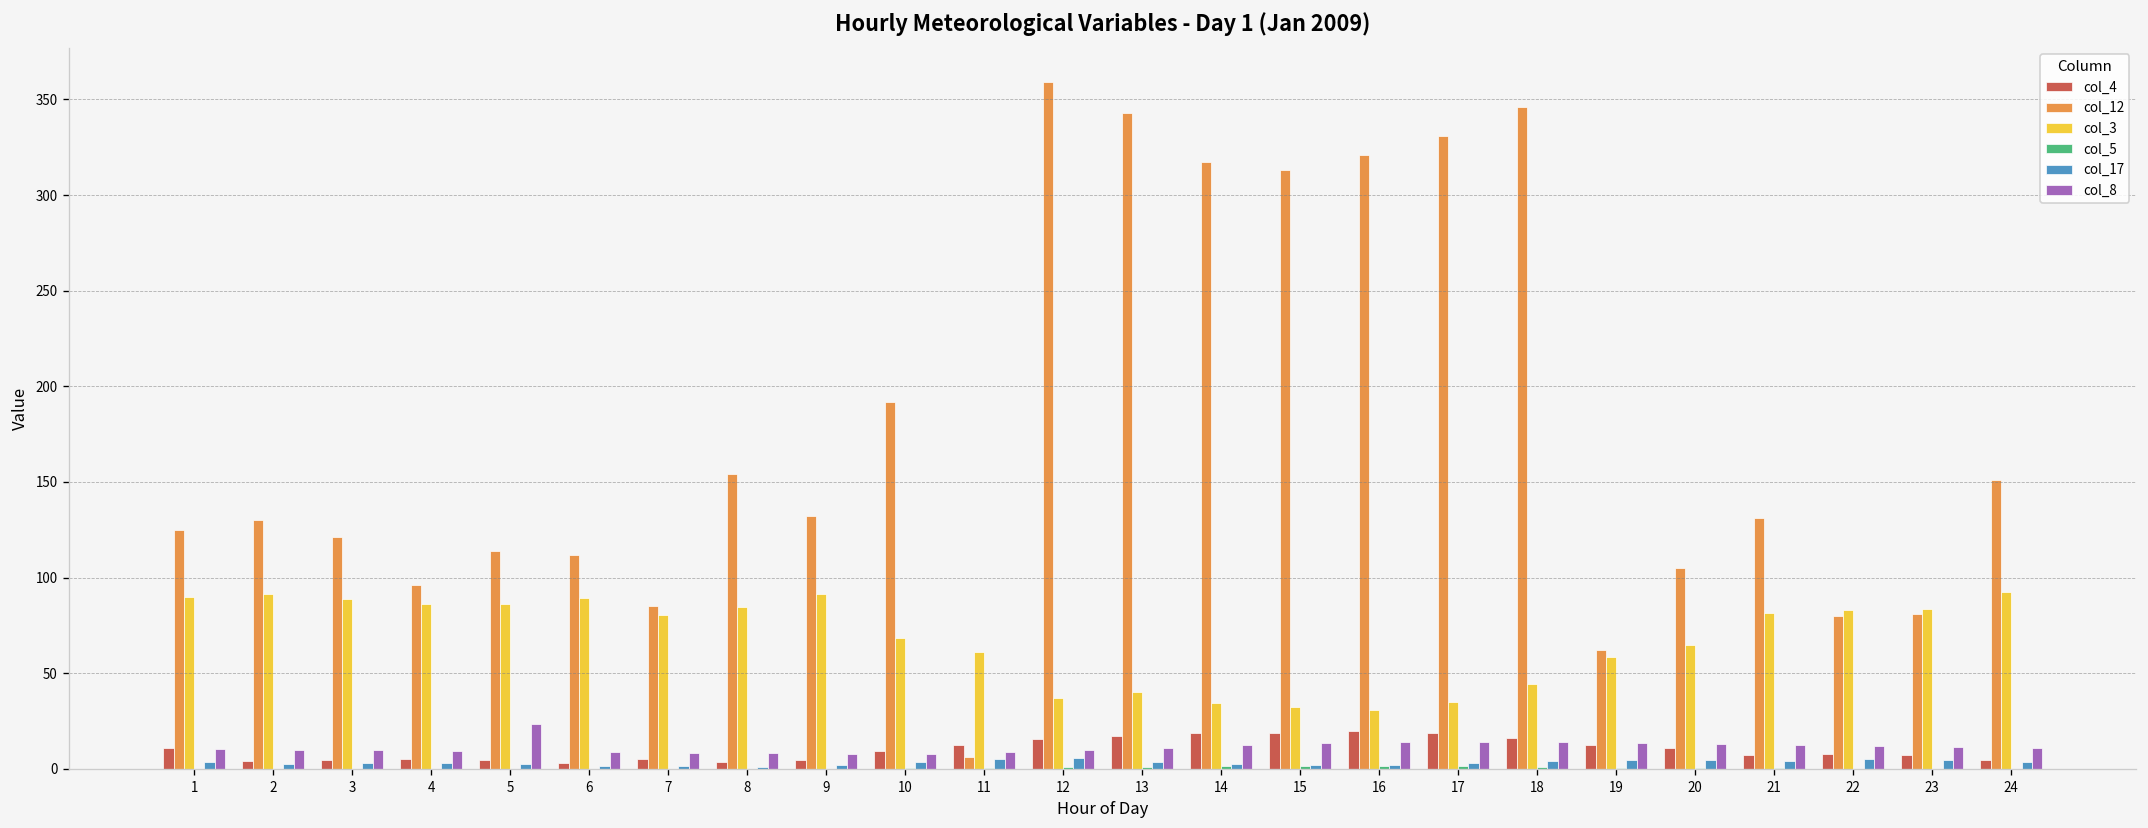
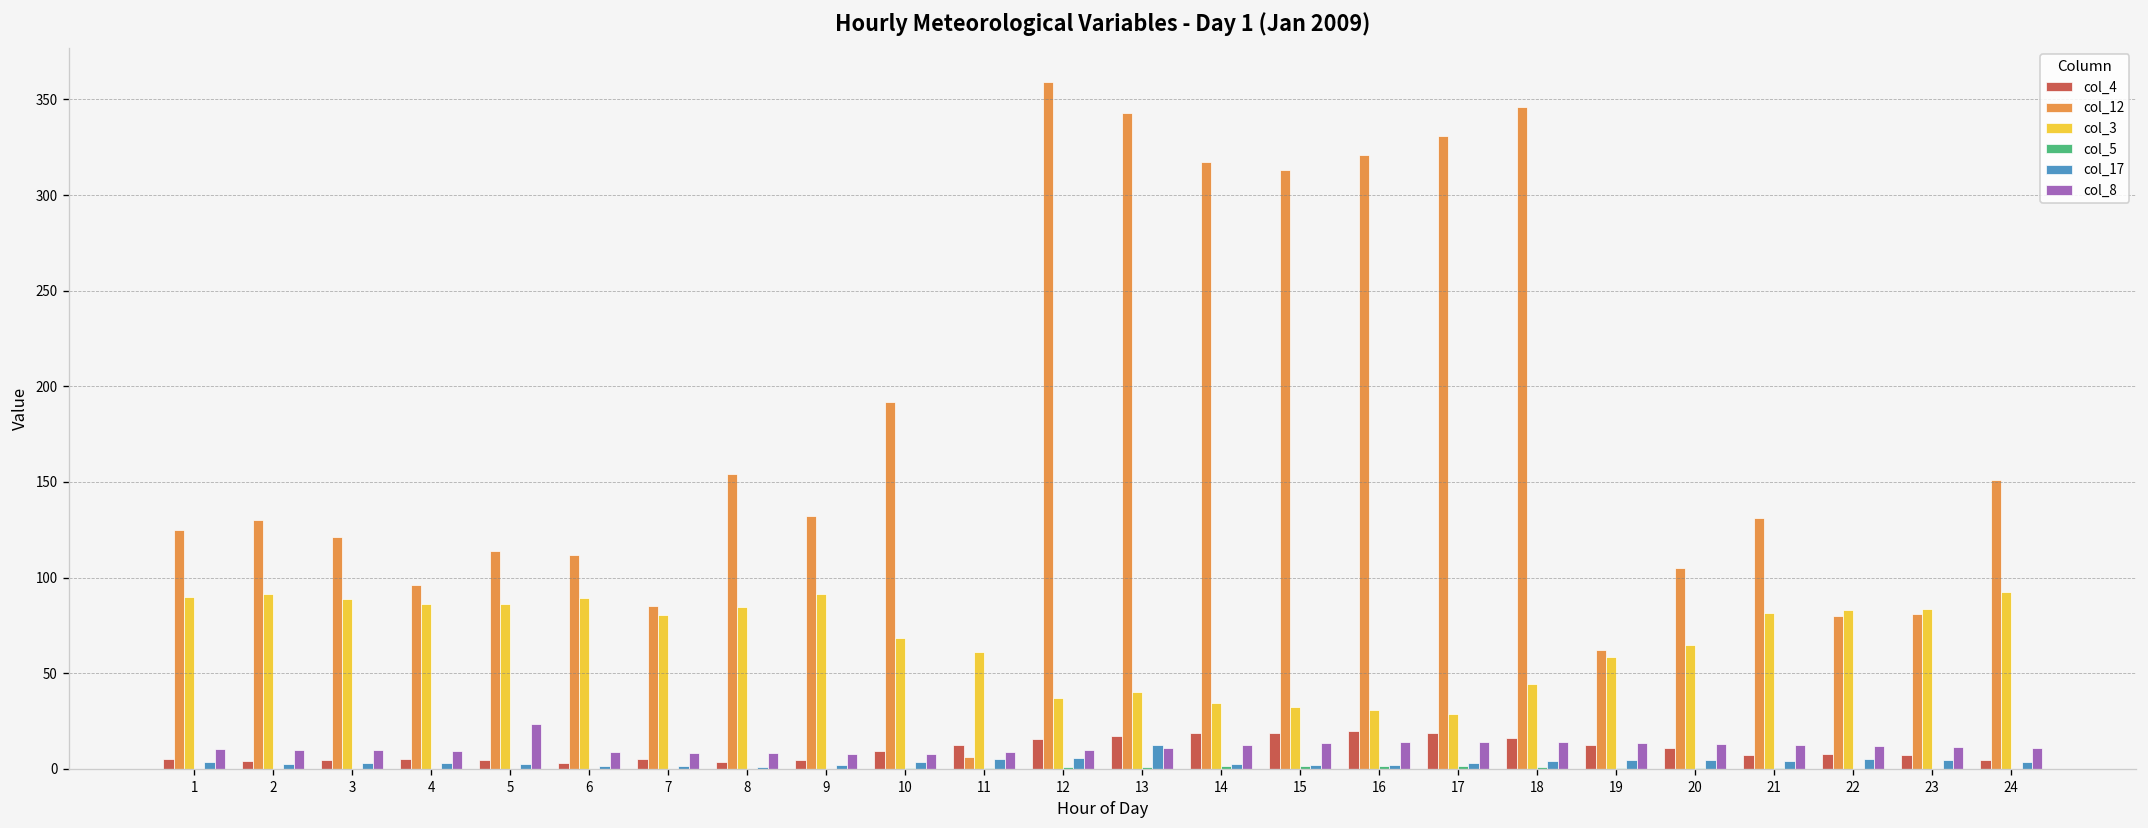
col_4, 1: 11 -> 5
col_17, 13: 4 -> 12
col_3, 17: 35 -> 29
